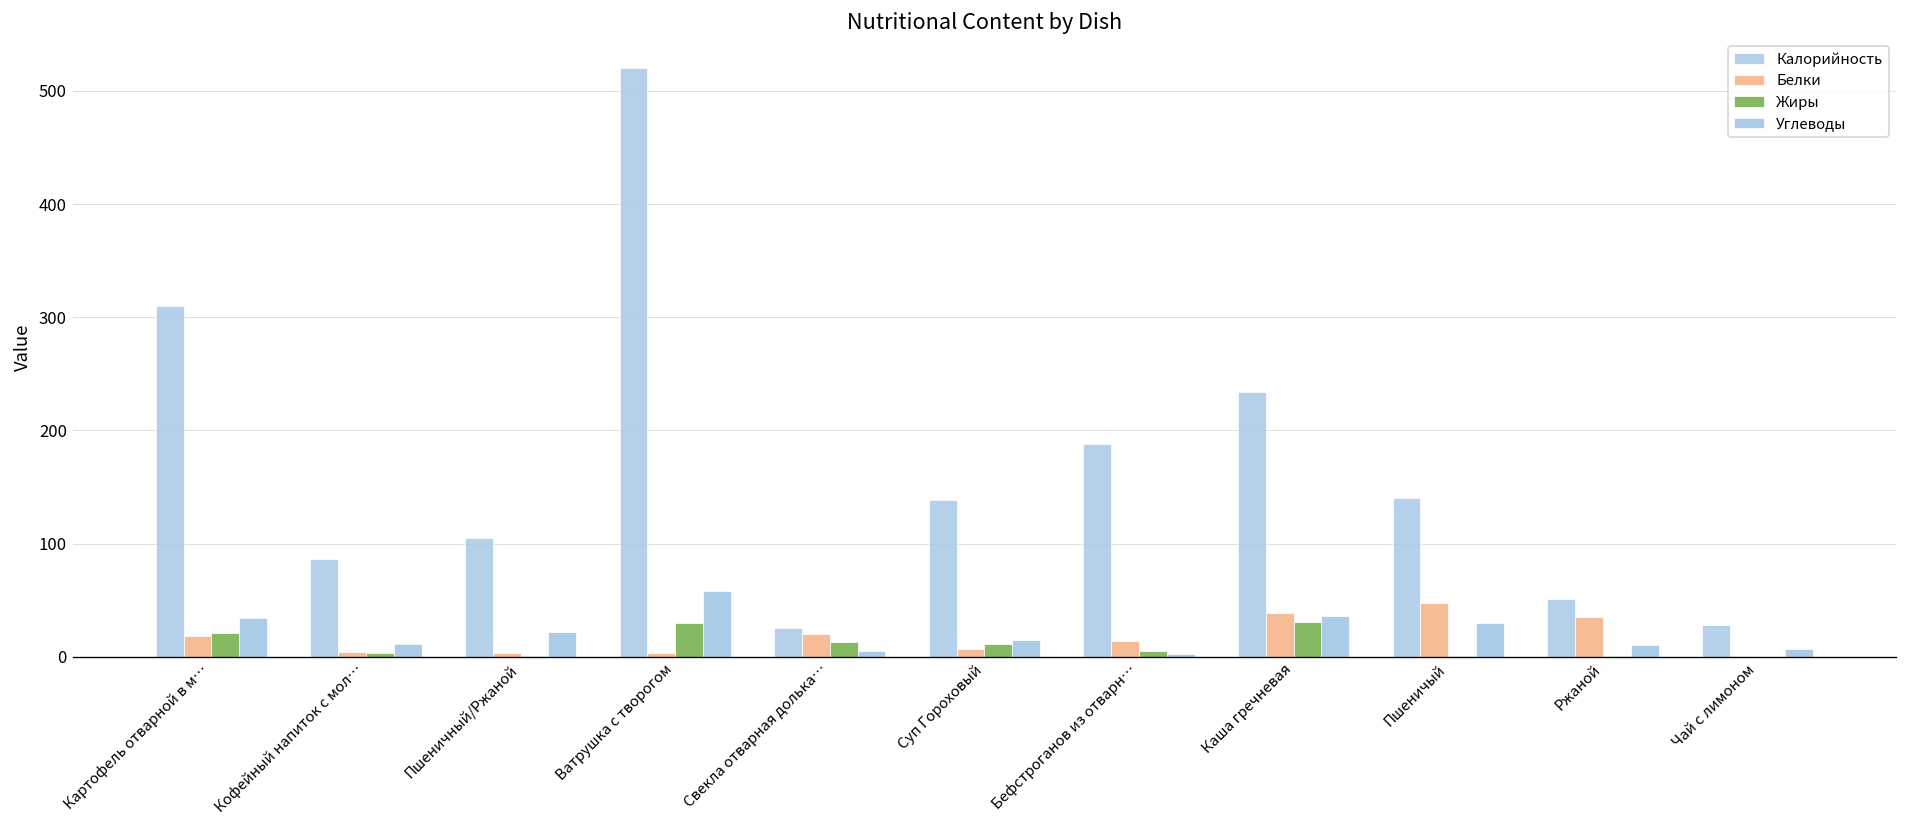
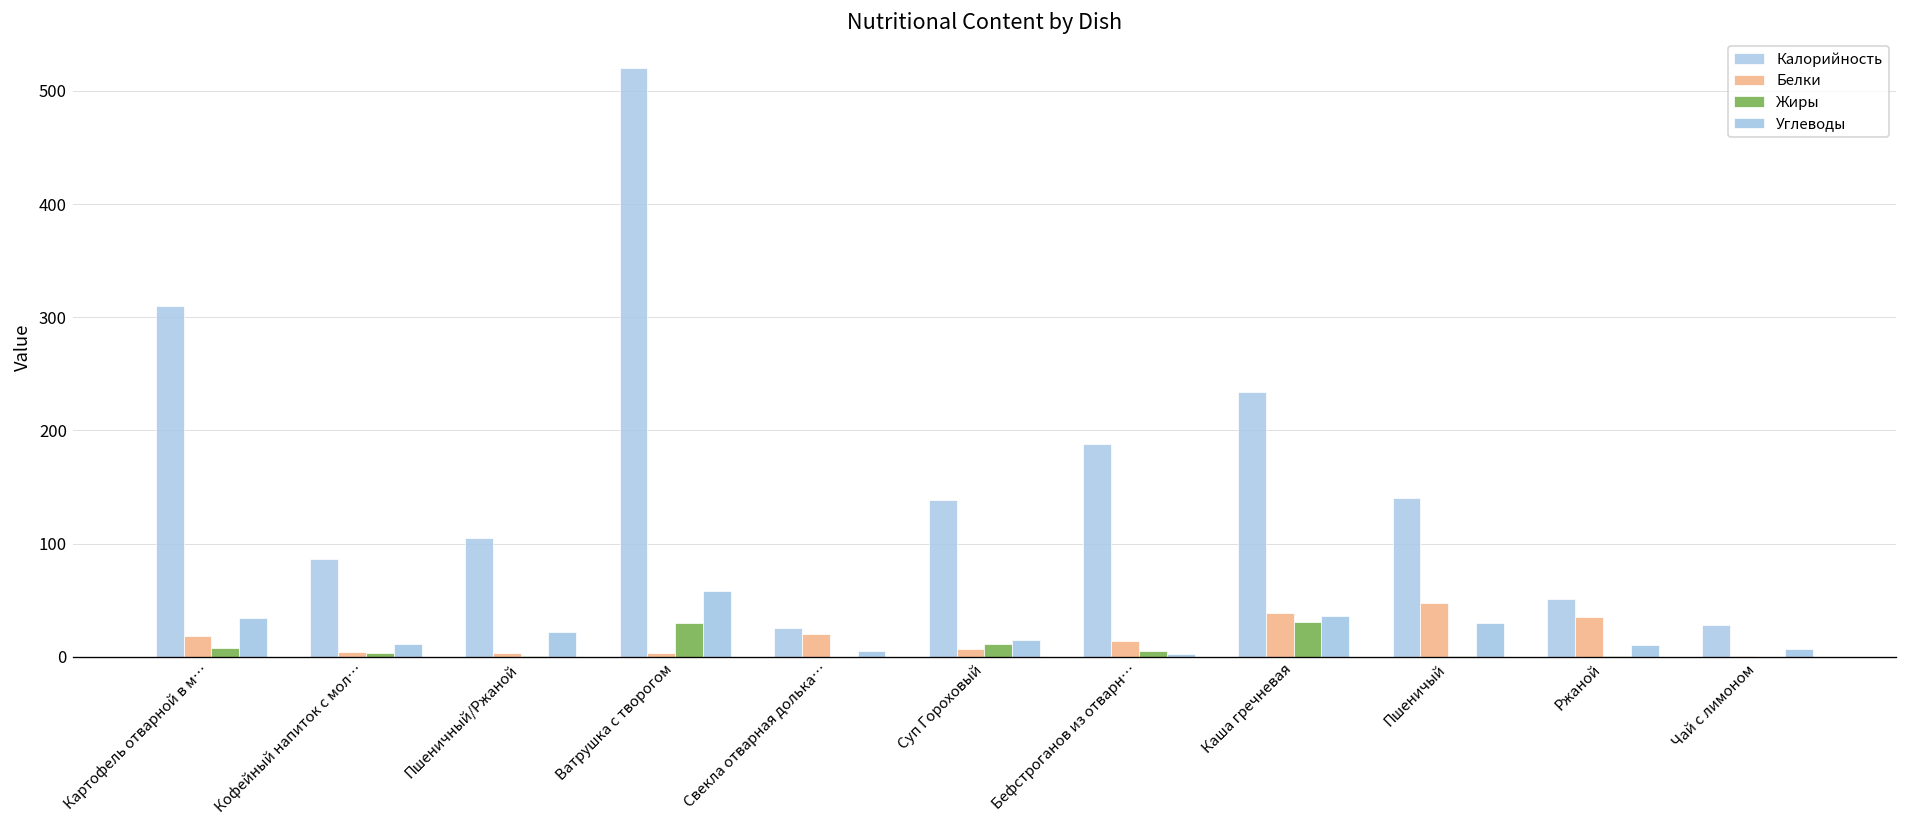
Жиры, Картофель отварной в м…: 20 -> 10
Жиры, Свекла отварная долька…: 10 -> 0
